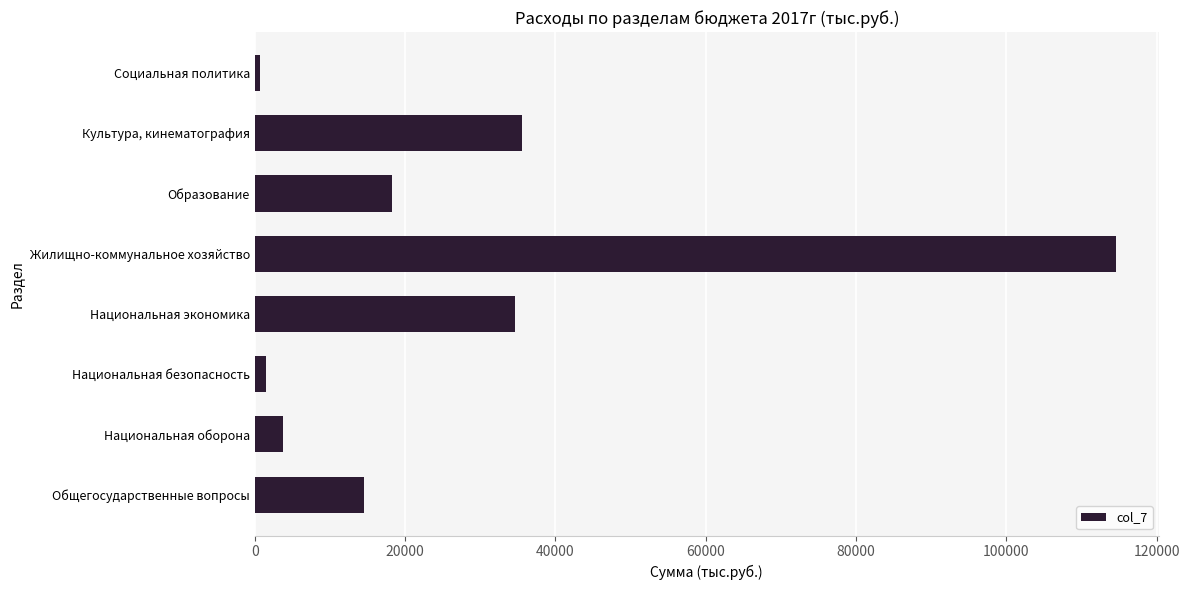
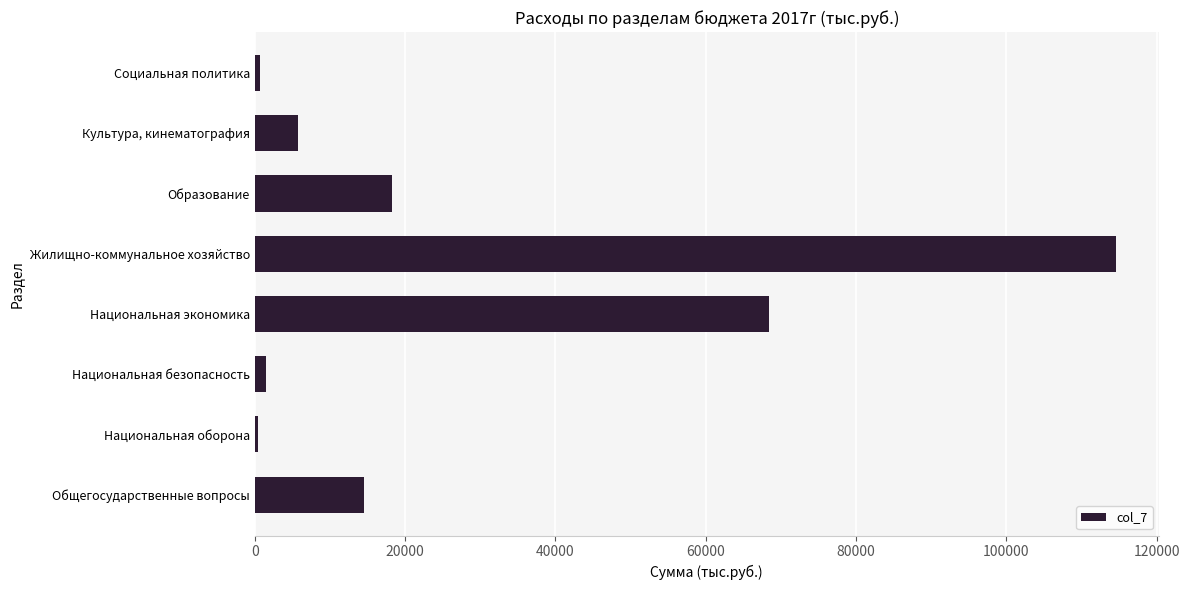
Культура, кинематография: 36000 -> 6000
Национальная экономика: 35000 -> 68000
Национальная оборона: 4000 -> 0
